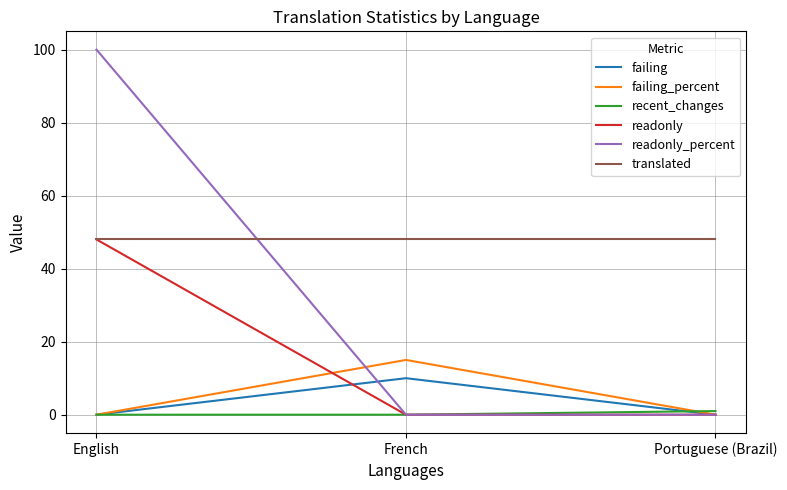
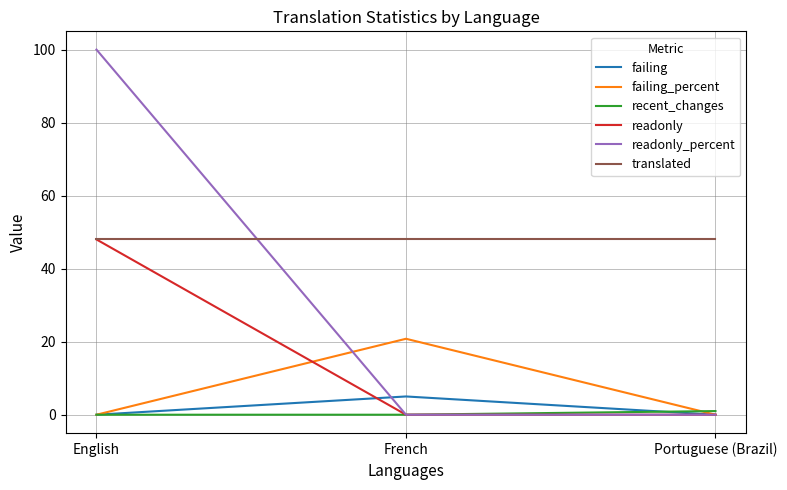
failing, French: 10 -> 5
failing_percent, French: 15 -> 21
